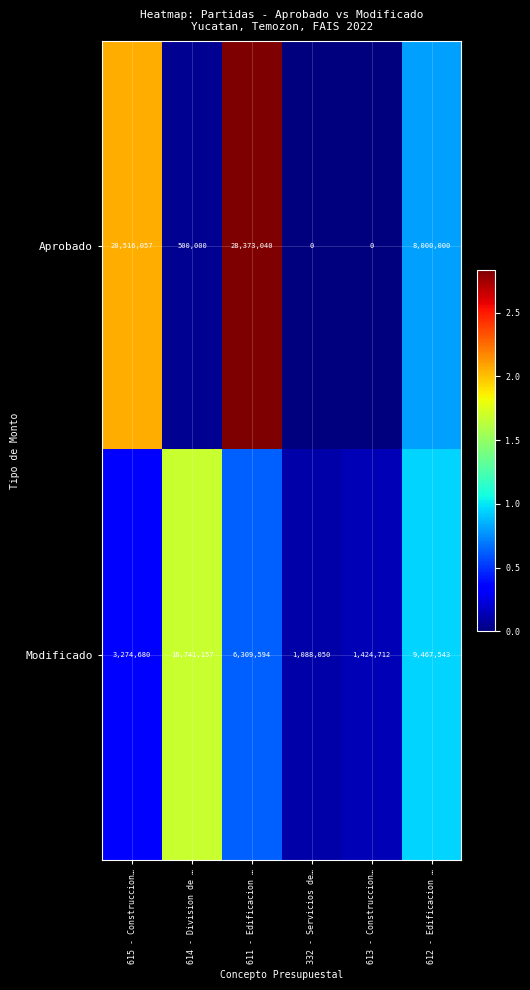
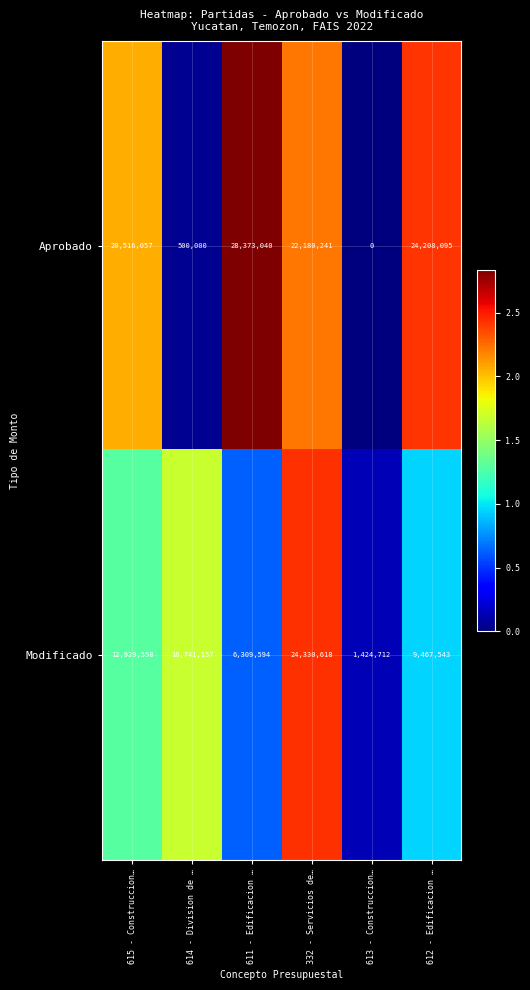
Aprobado, 332 - Servicios de…: 0 -> 22,180,241
Aprobado, 612 - Edificacion …: 8,000,000 -> 24,208,095
Modificado, 615 - Construccion…: 3,274,680 -> 12,929,558
Modificado, 332 - Servicios de…: 1,088,050 -> 24,330,618
